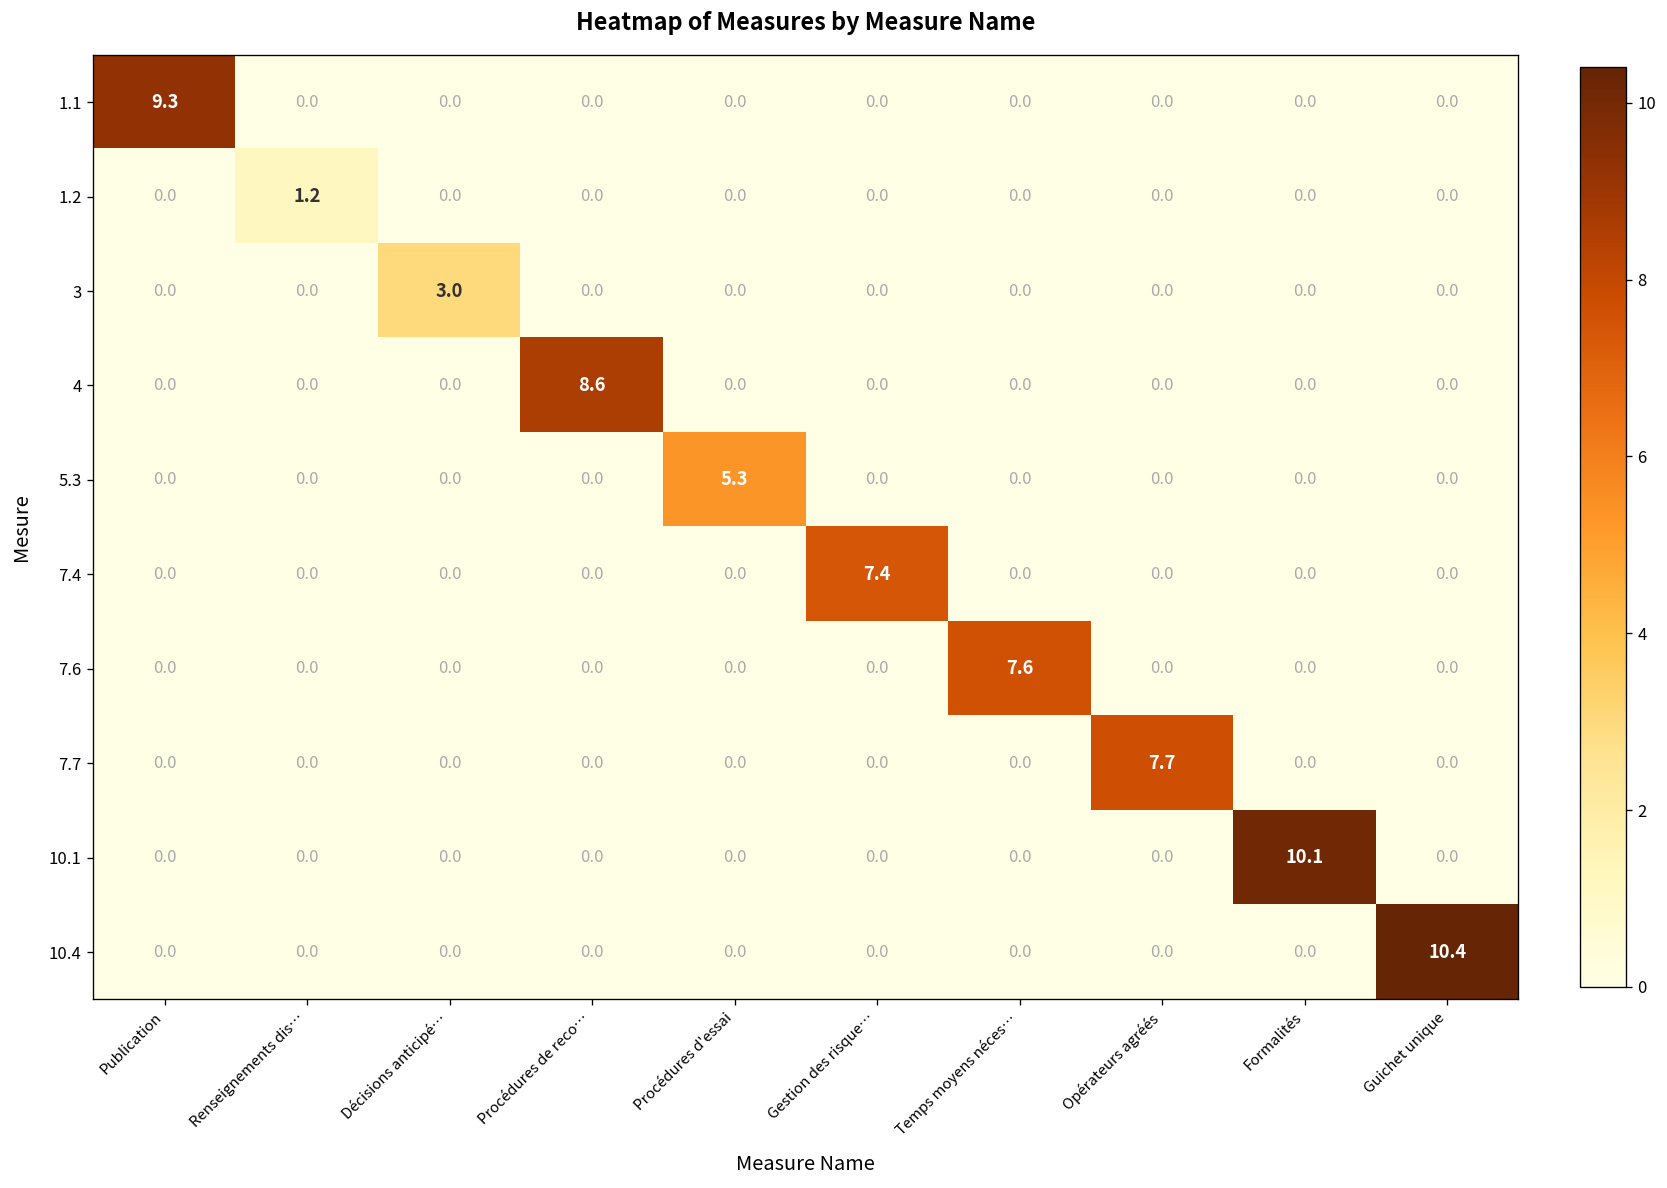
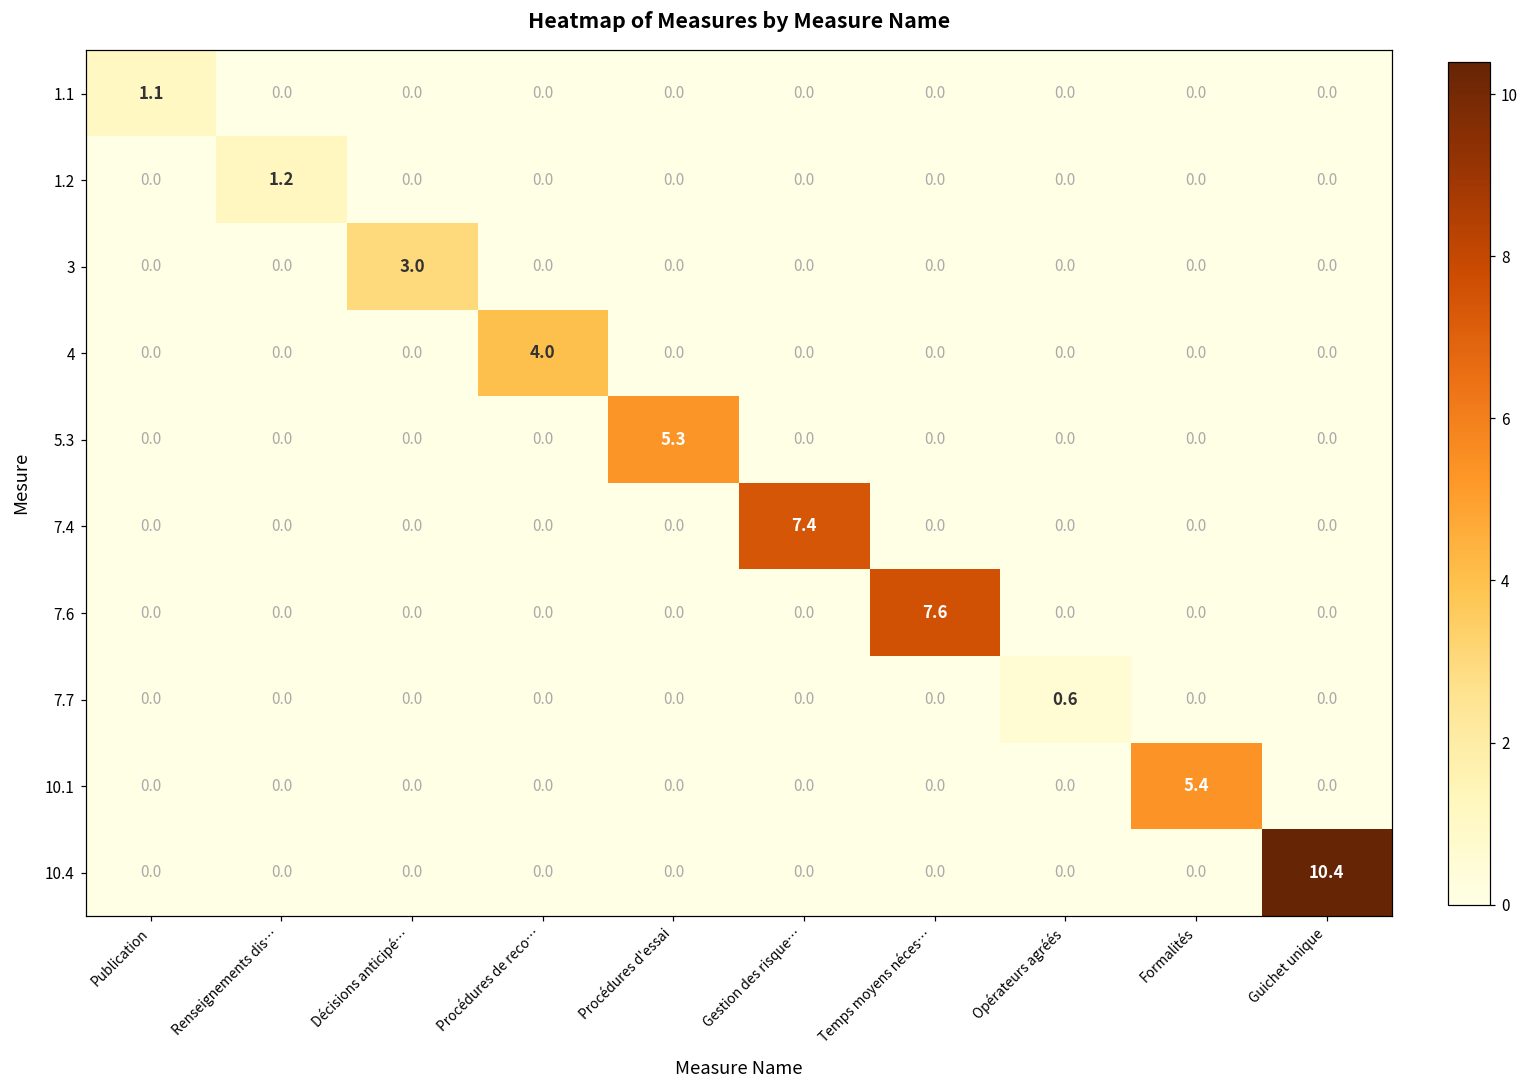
1.1, Publication: 9.3 -> 1.1
4, Procédures de reco…: 8.6 -> 4.0
7.7, Opérateurs agréés: 7.7 -> 0.6
10.1, Formalités: 10.1 -> 5.4
